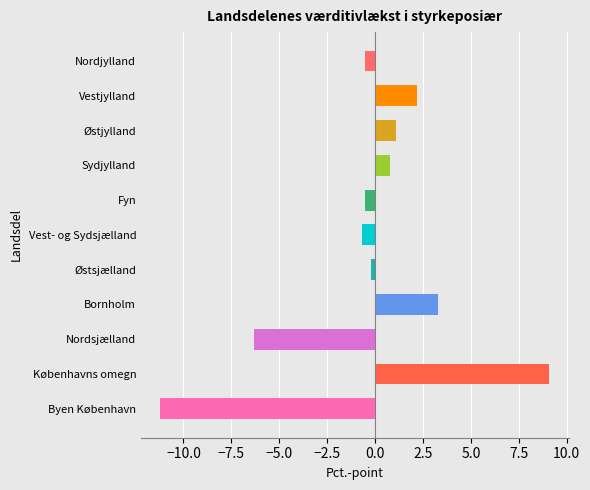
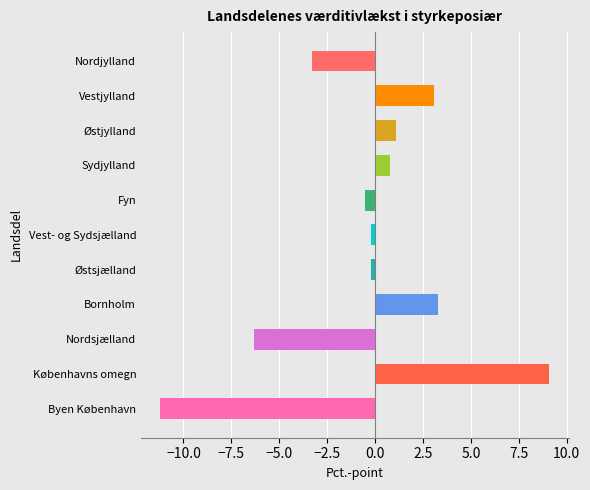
Nordjylland: -0.5 -> -3.3
Vestjylland: 2.2 -> 3.1
Vest- og Sydsjælland: -0.7 -> -0.2
